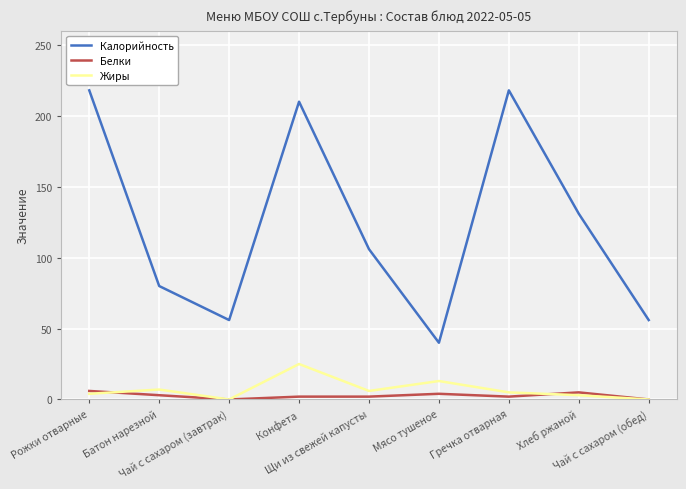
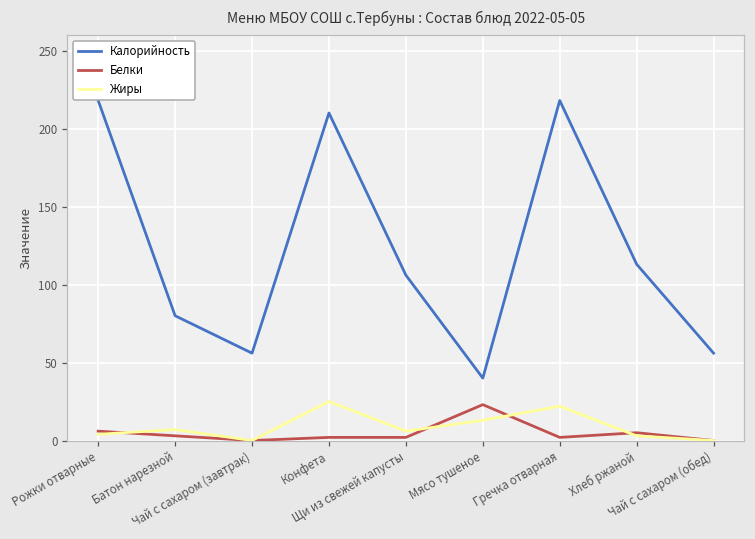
Белки, Мясо тушеное: 4 -> 23
Жиры, Гречка отварная: 5 -> 22
Калорийность, Хлеб ржаной: 131 -> 113
